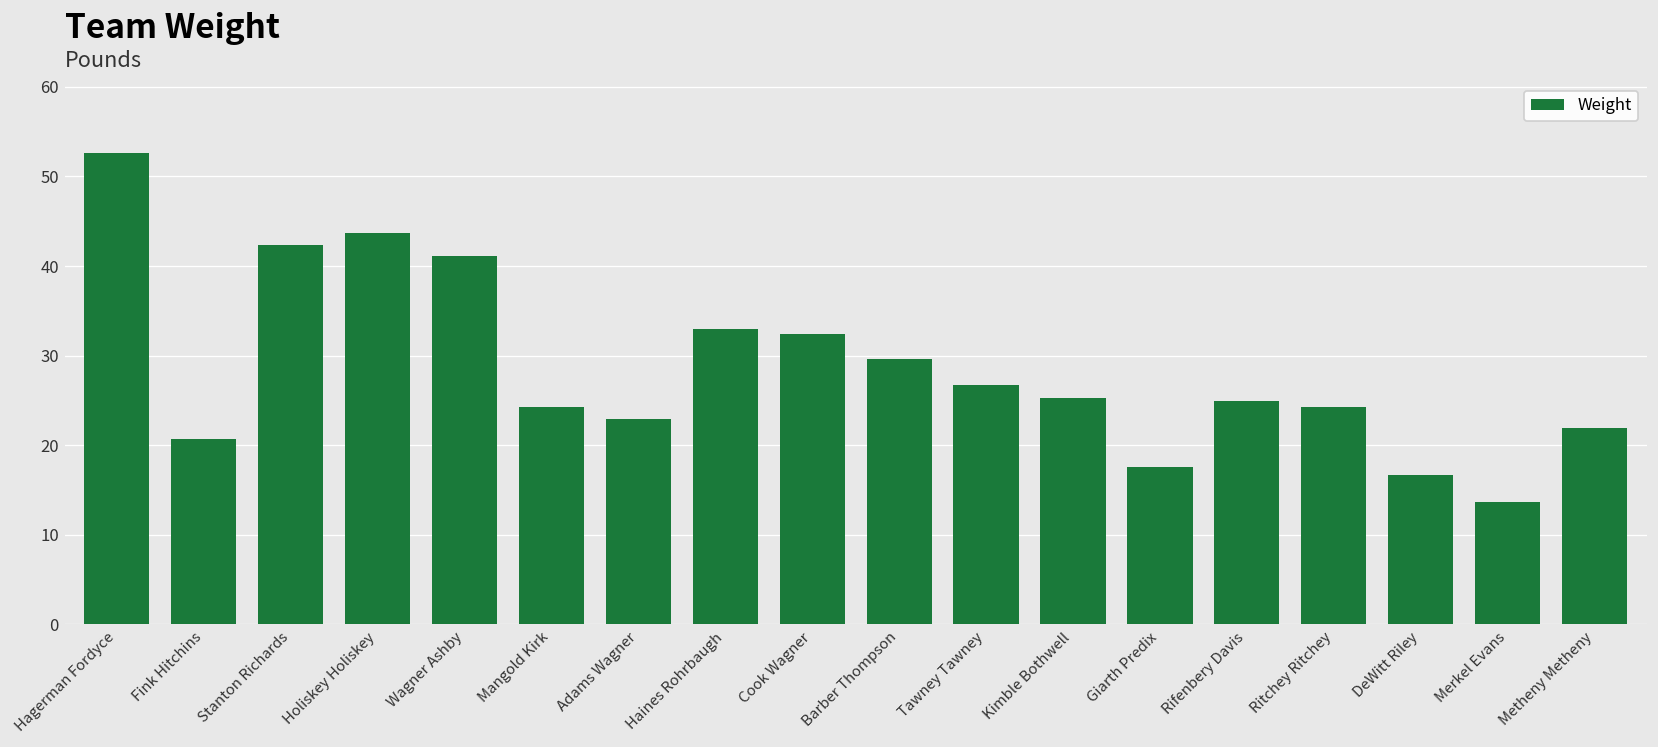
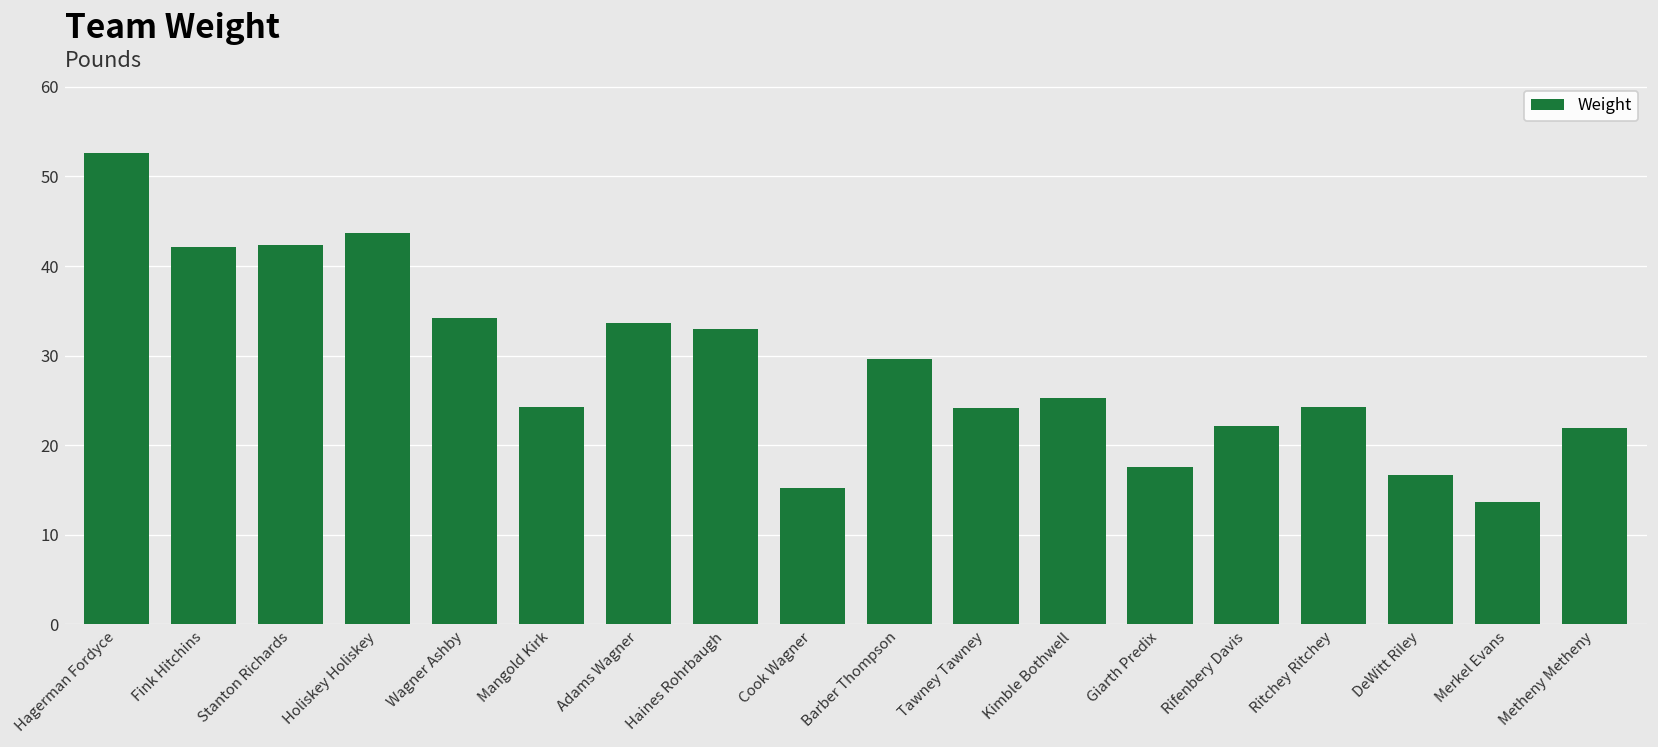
Fink Hitchins: 21 -> 42
Wagner Ashby: 41 -> 34
Adams Wagner: 23 -> 34
Cook Wagner: 32 -> 15
Tawney Tawney: 27 -> 24
Rifenbery Davis: 25 -> 22
